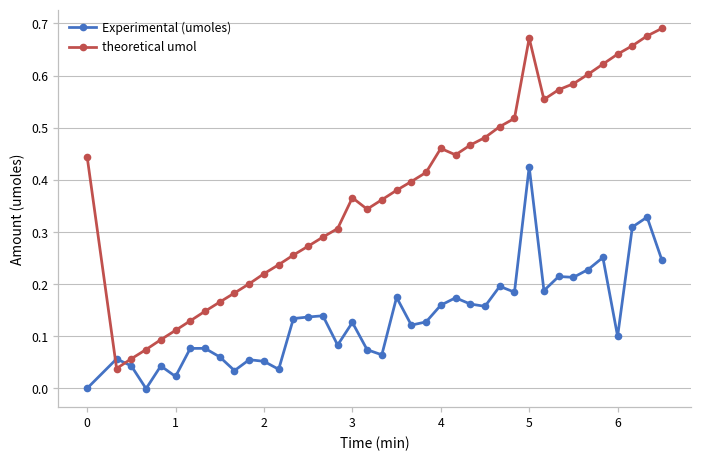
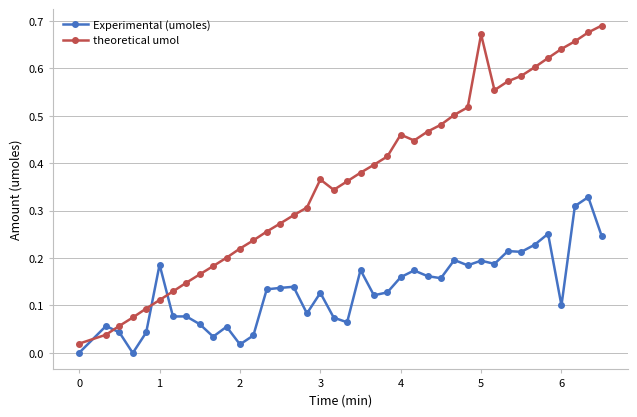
theoretical umol, 0: 0.44 -> 0.02
Experimental (umoles), 1: 0.02 -> 0.19
Experimental (umoles), 2: 0.05 -> 0.02
Experimental (umoles), 5: 0.42 -> 0.19
